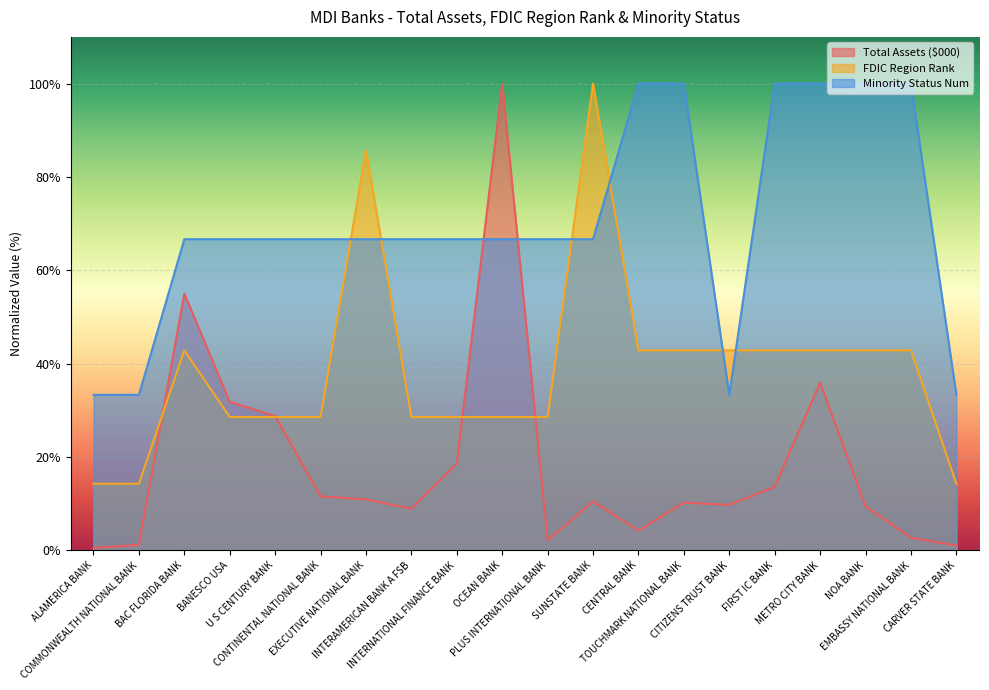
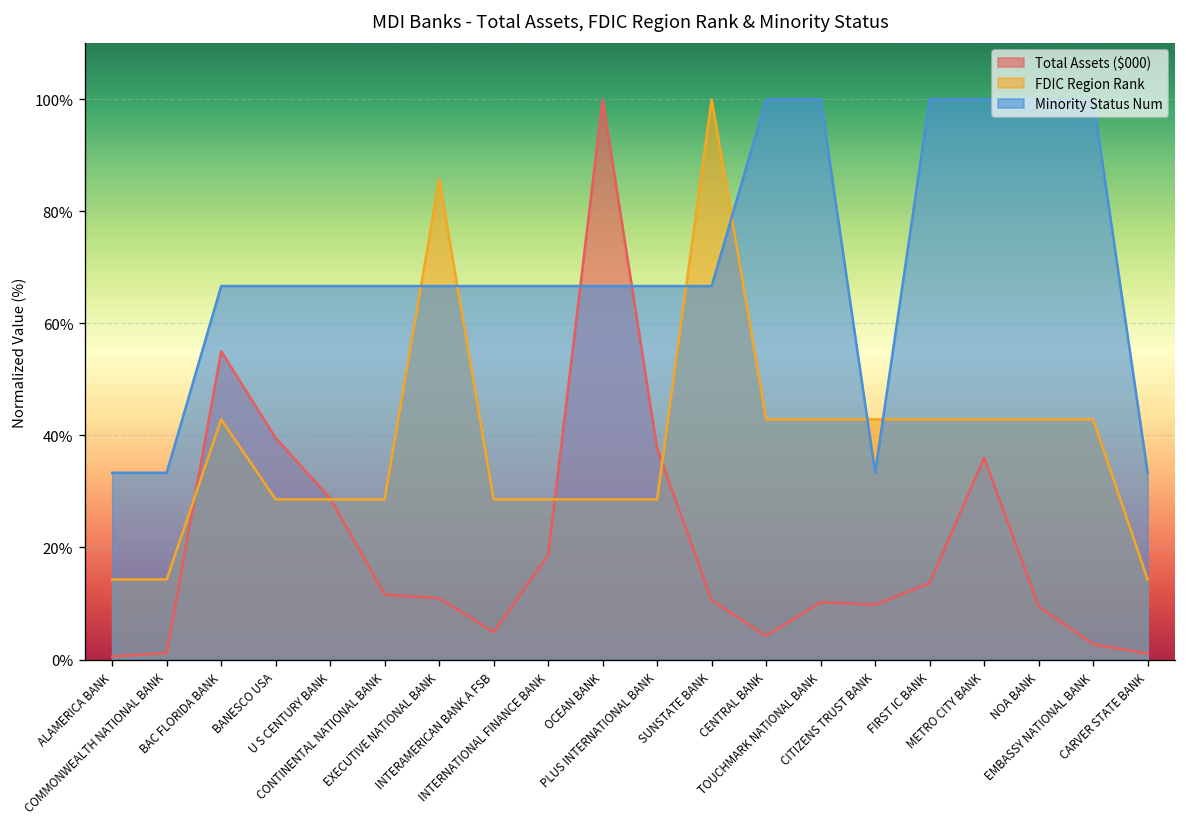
Total Assets ($000), BANESCO USA: 32% -> 40%
Total Assets ($000), INTERAMERICAN BANK A FSB: 9% -> 5%
Total Assets ($000), PLUS INTERNATIONAL BANK: 2% -> 38%
